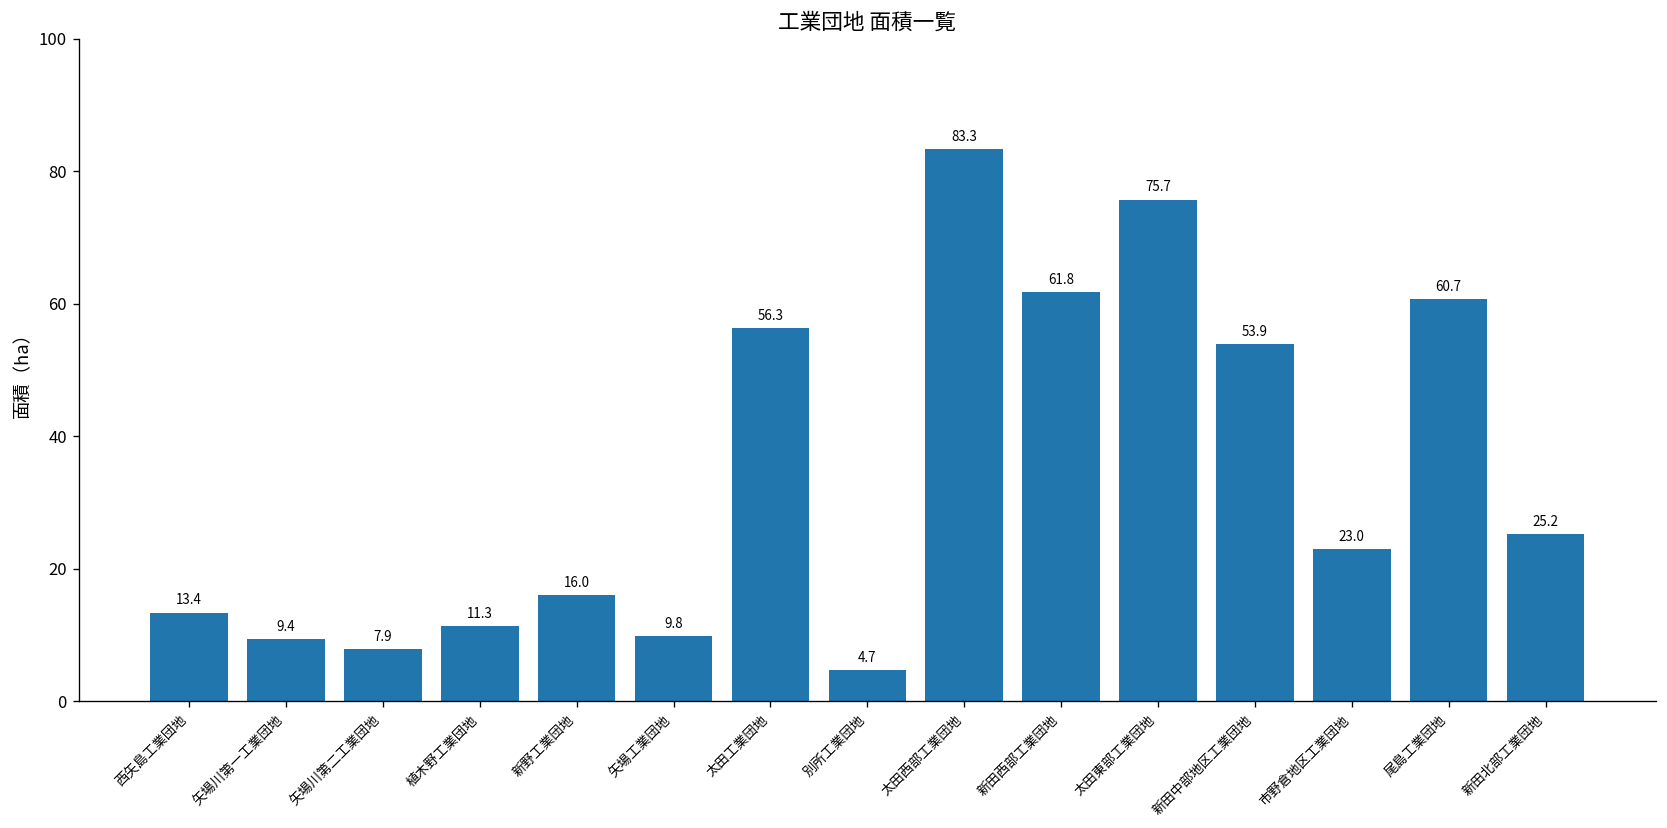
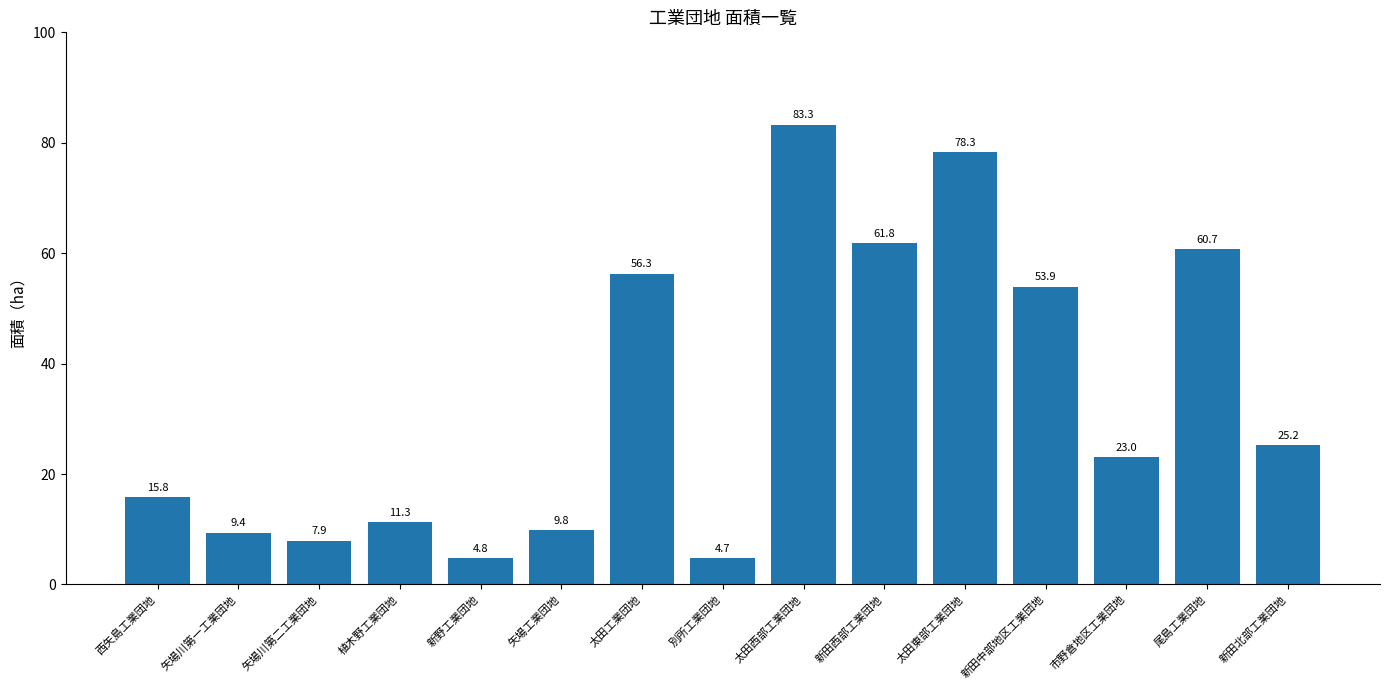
西矢島工業団地: 13.4 -> 15.8
新野工業団地: 16.0 -> 4.8
太田東部工業団地: 75.7 -> 78.3
